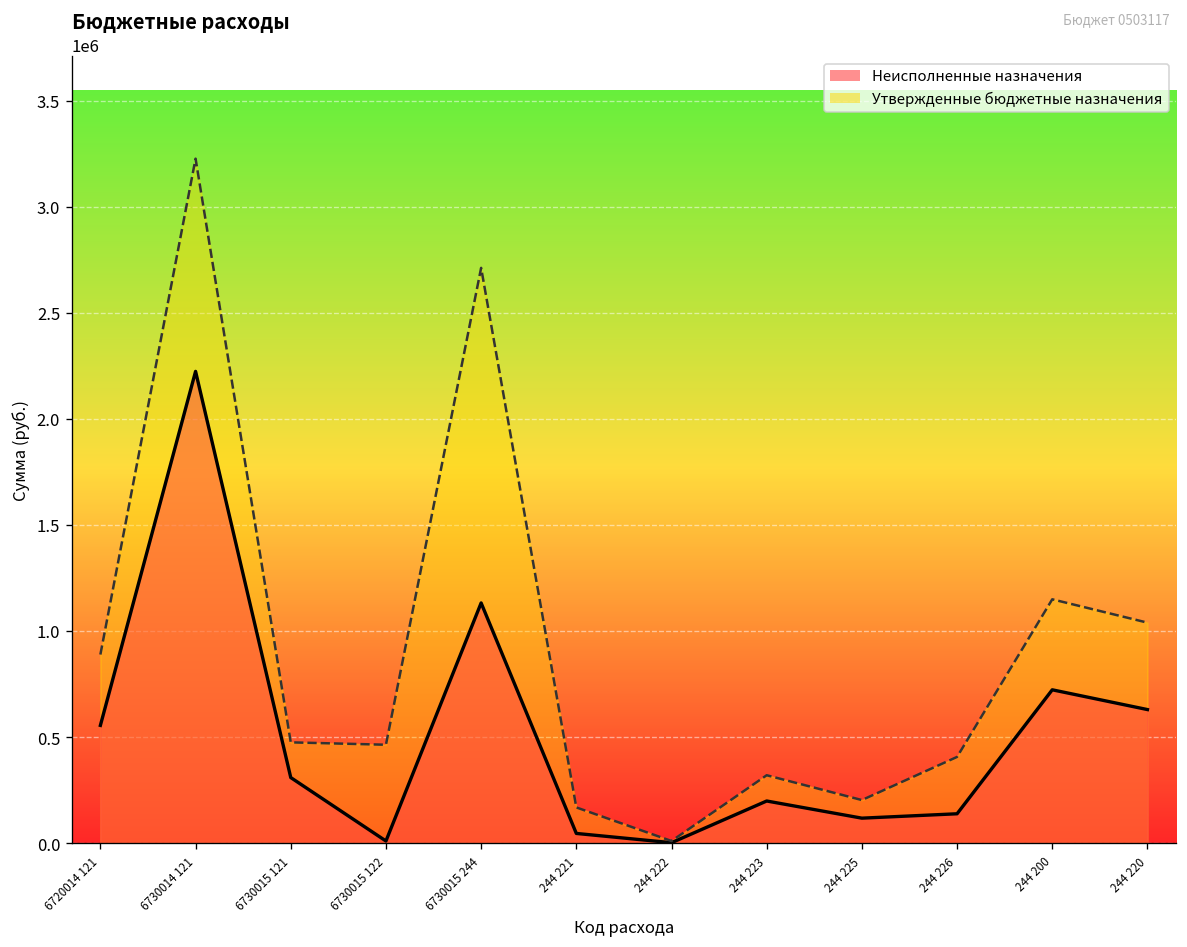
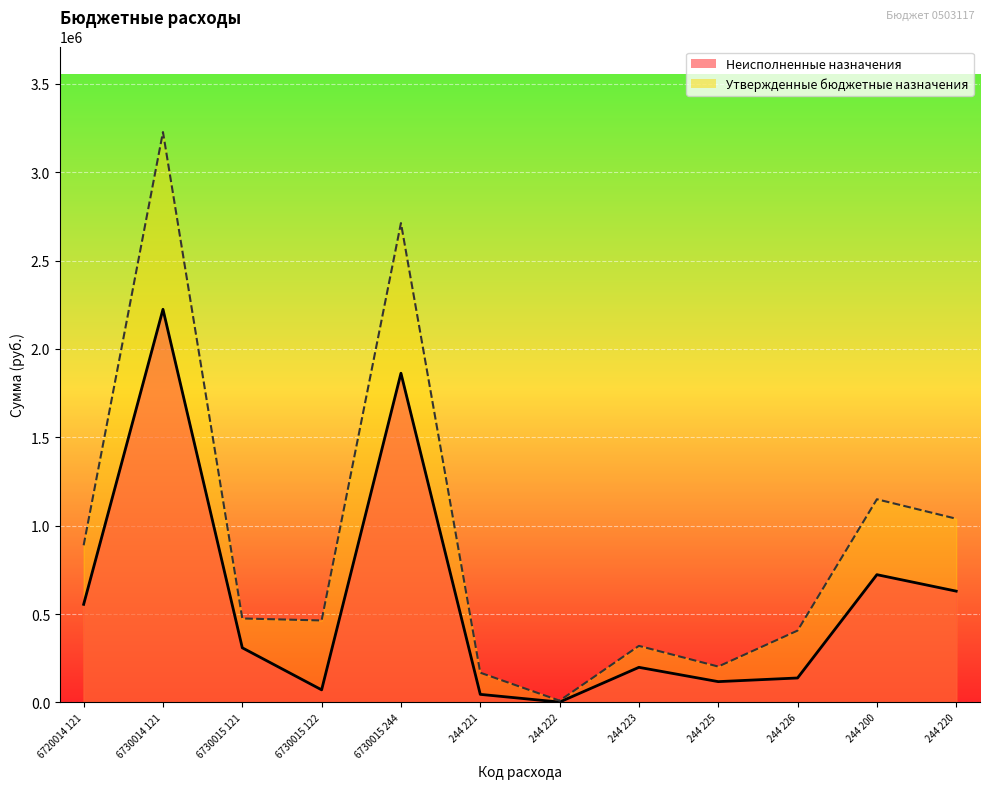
Неисполненные назначения, 6730015 122: 10000 -> 70000
Неисполненные назначения, 6730015 244: 1130000 -> 1860000
